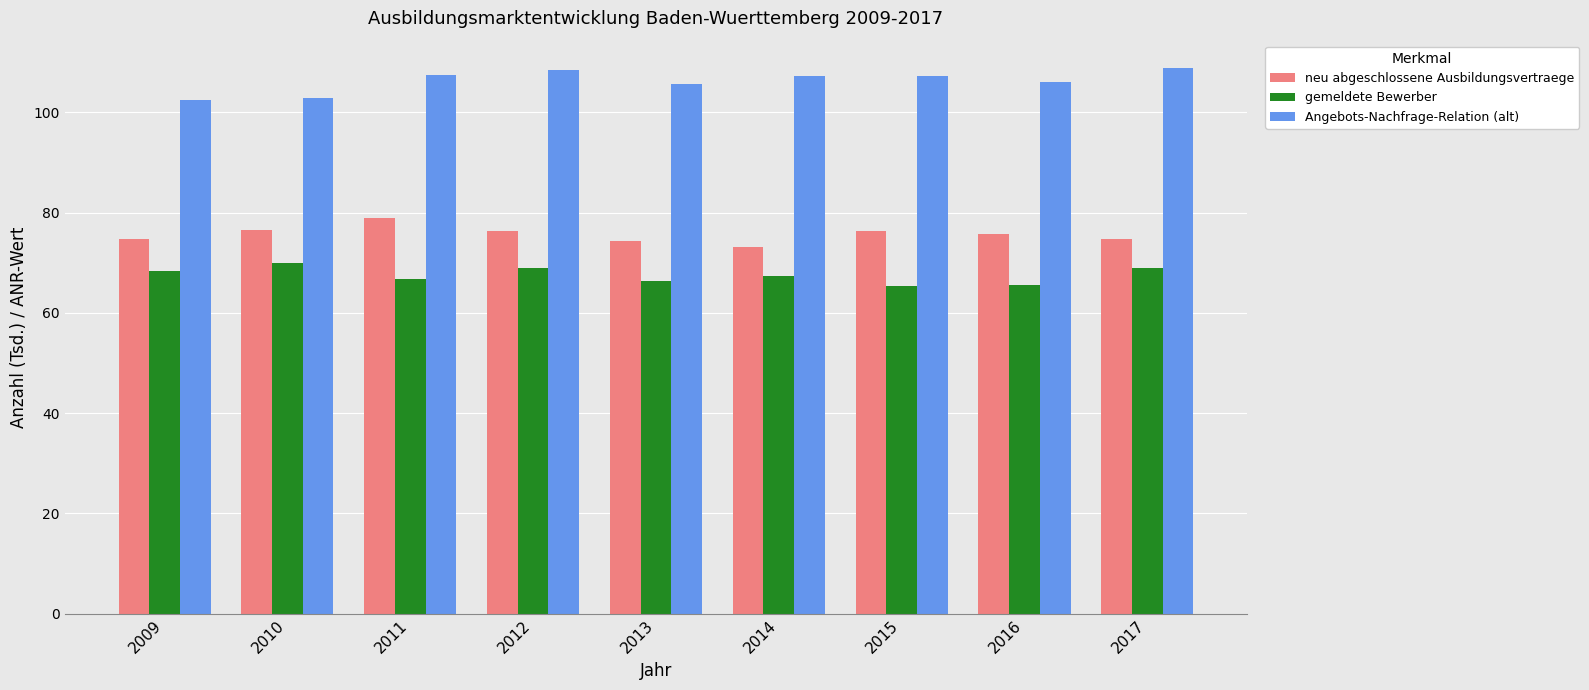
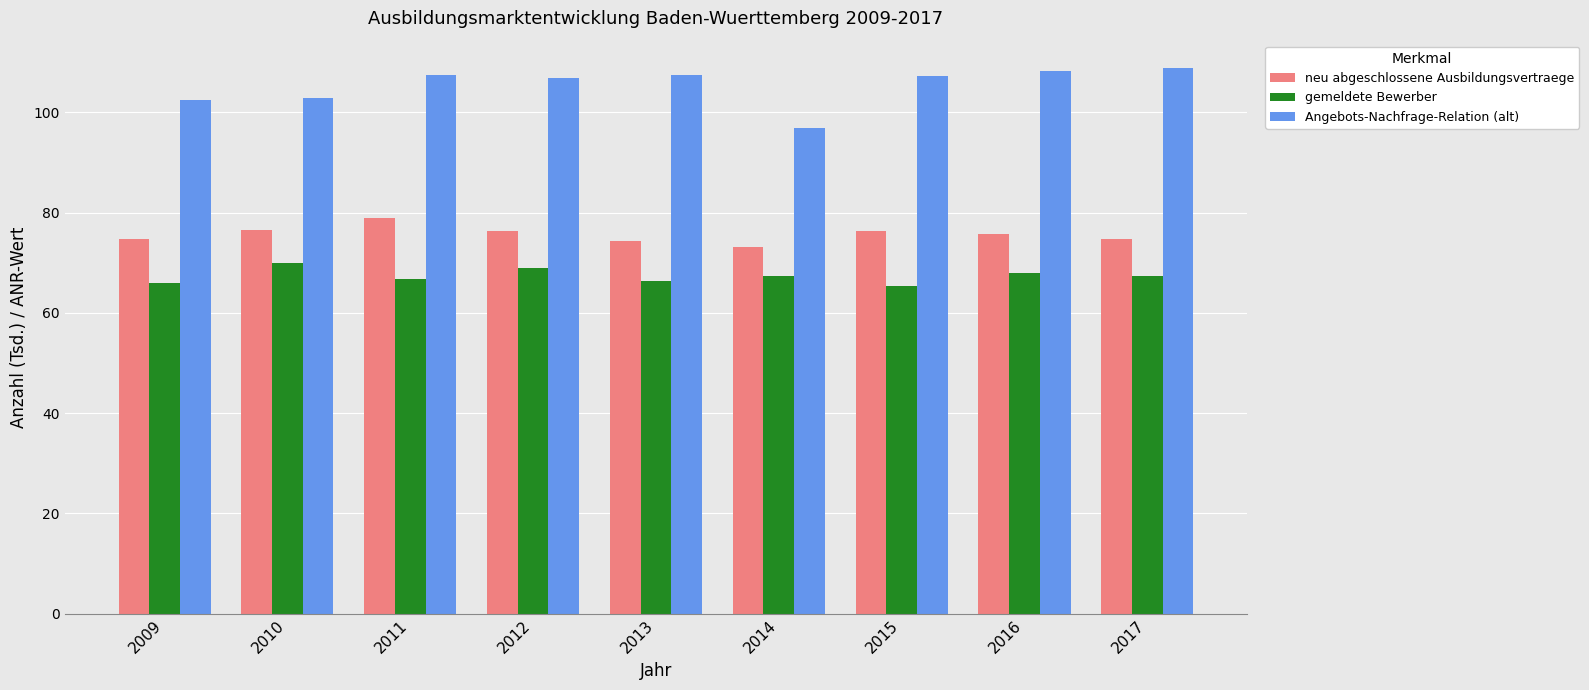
gemeldete Bewerber, 2009: 68 -> 66
Angebots-Nachfrage-Relation (alt), 2012: 108 -> 107
Angebots-Nachfrage-Relation (alt), 2013: 106 -> 107
Angebots-Nachfrage-Relation (alt), 2014: 107 -> 97
gemeldete Bewerber, 2016: 66 -> 68
Angebots-Nachfrage-Relation (alt), 2016: 106 -> 108
gemeldete Bewerber, 2017: 69 -> 67
